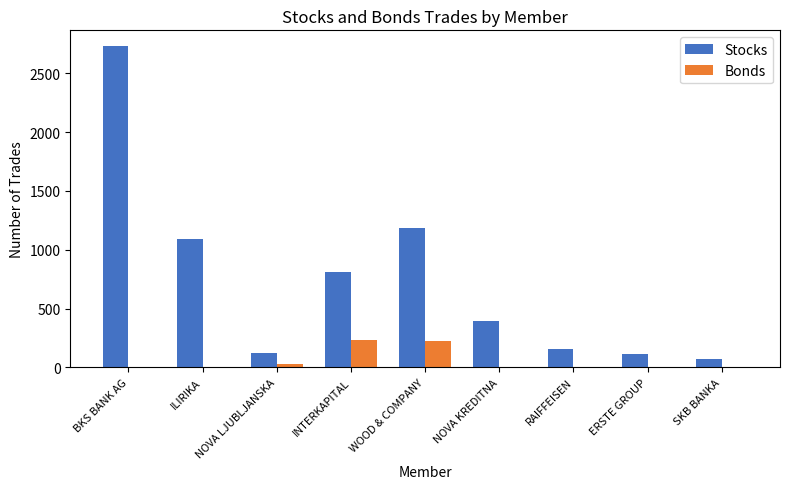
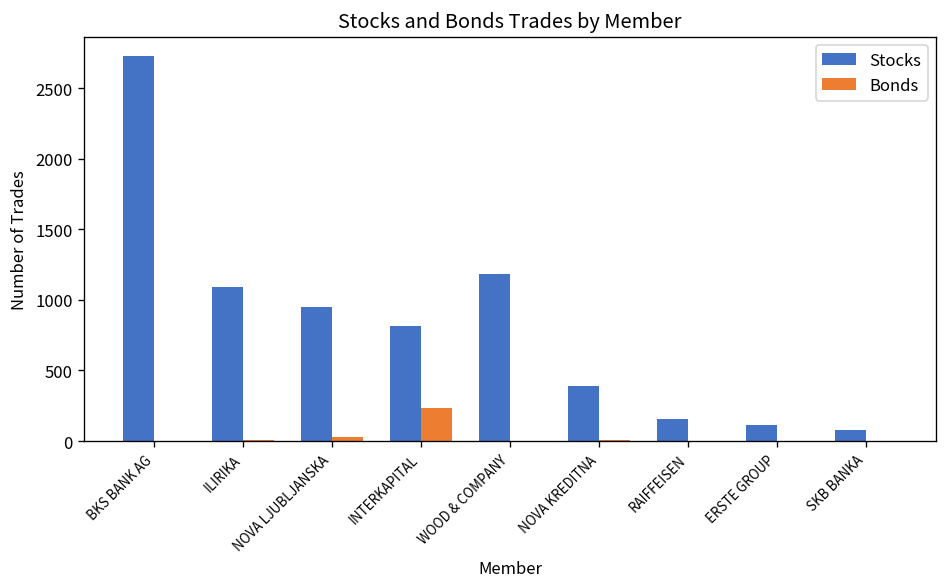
Stocks, NOVA LJUBLJANSKA: 120 -> 950
Bonds, WOOD & COMPANY: 220 -> 0
